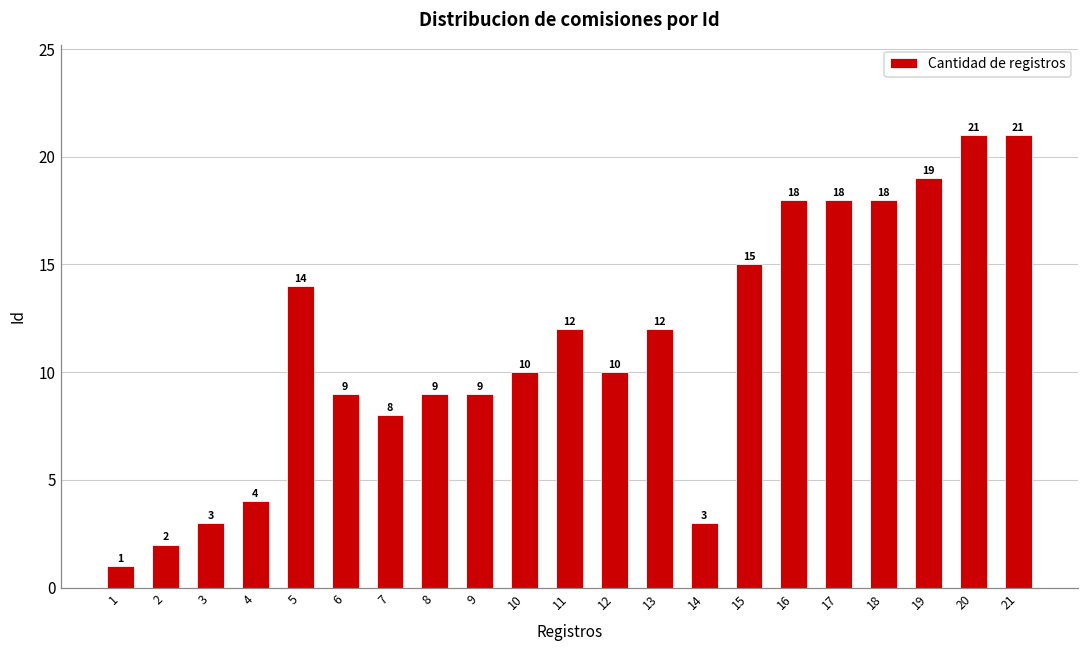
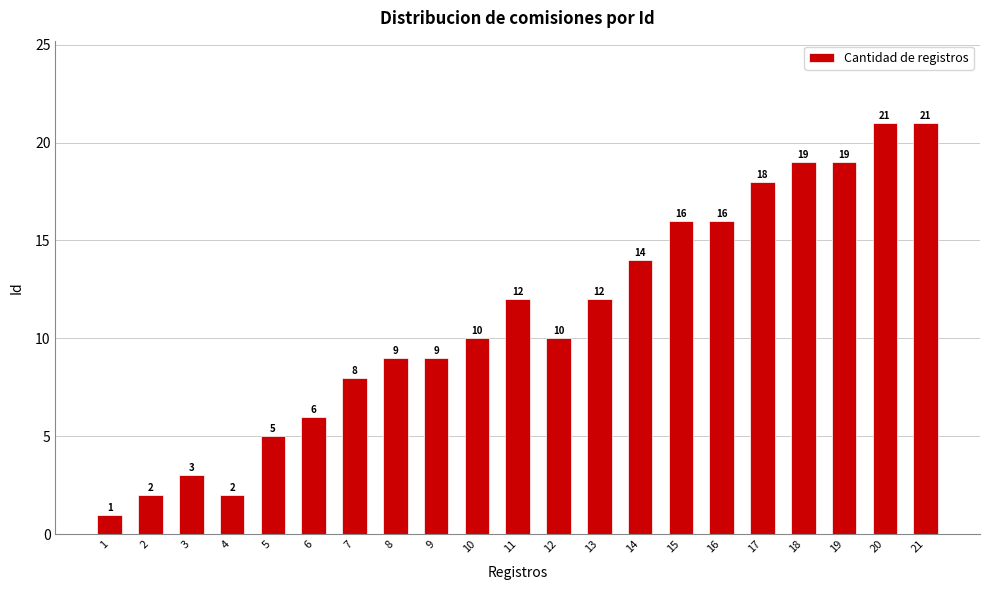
4: 4 -> 2
5: 14 -> 5
6: 9 -> 6
14: 3 -> 14
15: 15 -> 16
16: 18 -> 16
18: 18 -> 19
